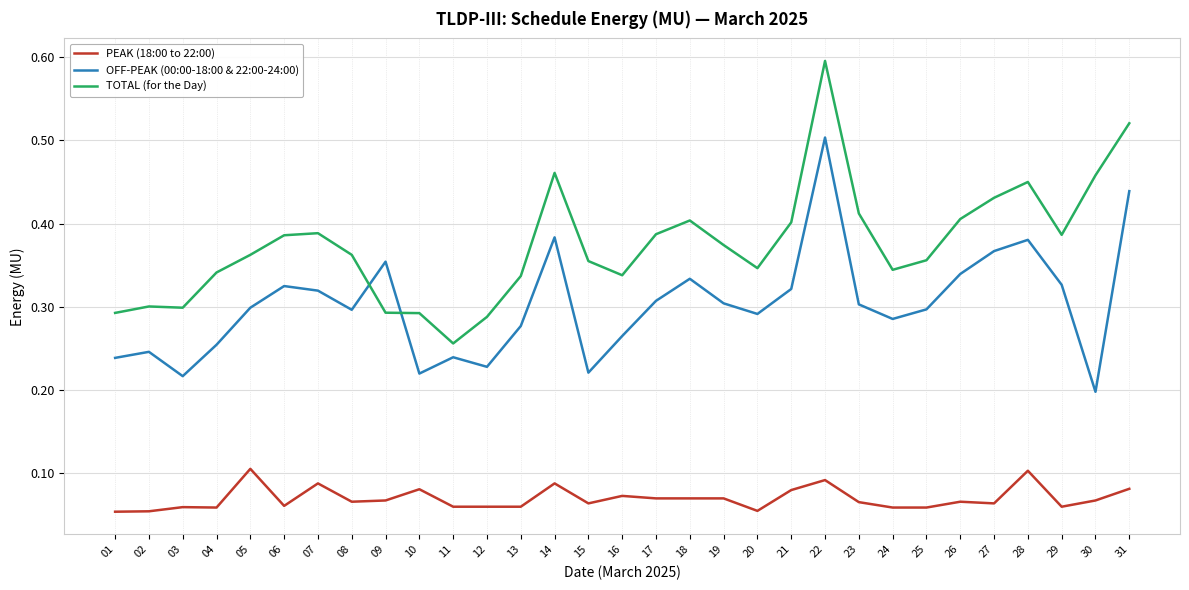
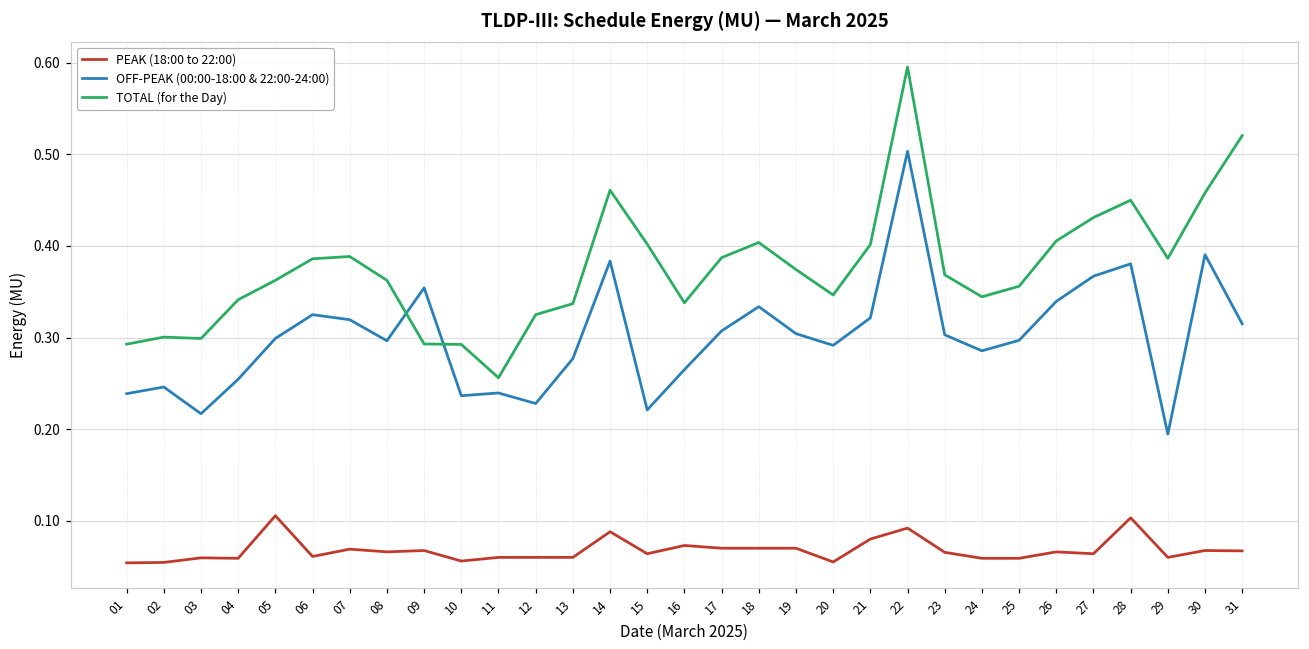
PEAK (18:00 to 22:00), 07: 0.09 -> 0.07
PEAK (18:00 to 22:00), 10: 0.08 -> 0.06
OFF-PEAK (00:00-18:00 & 22:00-24:00), 10: 0.22 -> 0.24
TOTAL (for the Day), 12: 0.29 -> 0.33
TOTAL (for the Day), 15: 0.36 -> 0.40
TOTAL (for the Day), 23: 0.41 -> 0.37
OFF-PEAK (00:00-18:00 & 22:00-24:00), 29: 0.33 -> 0.19
OFF-PEAK (00:00-18:00 & 22:00-24:00), 30: 0.20 -> 0.39
PEAK (18:00 to 22:00), 31: 0.08 -> 0.07
OFF-PEAK (00:00-18:00 & 22:00-24:00), 31: 0.44 -> 0.32
